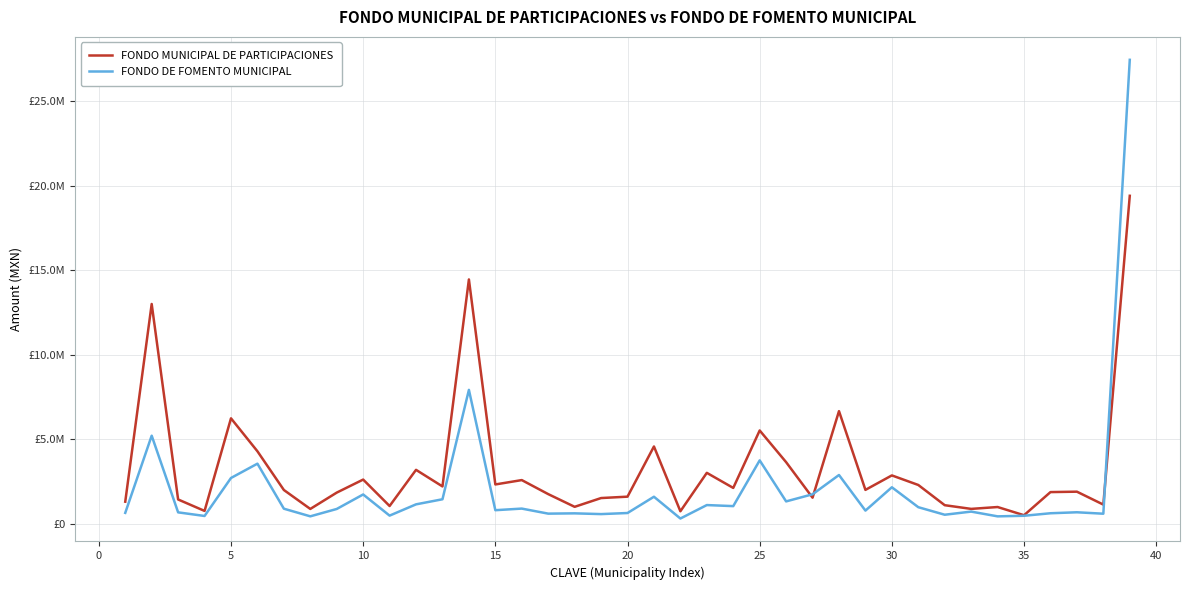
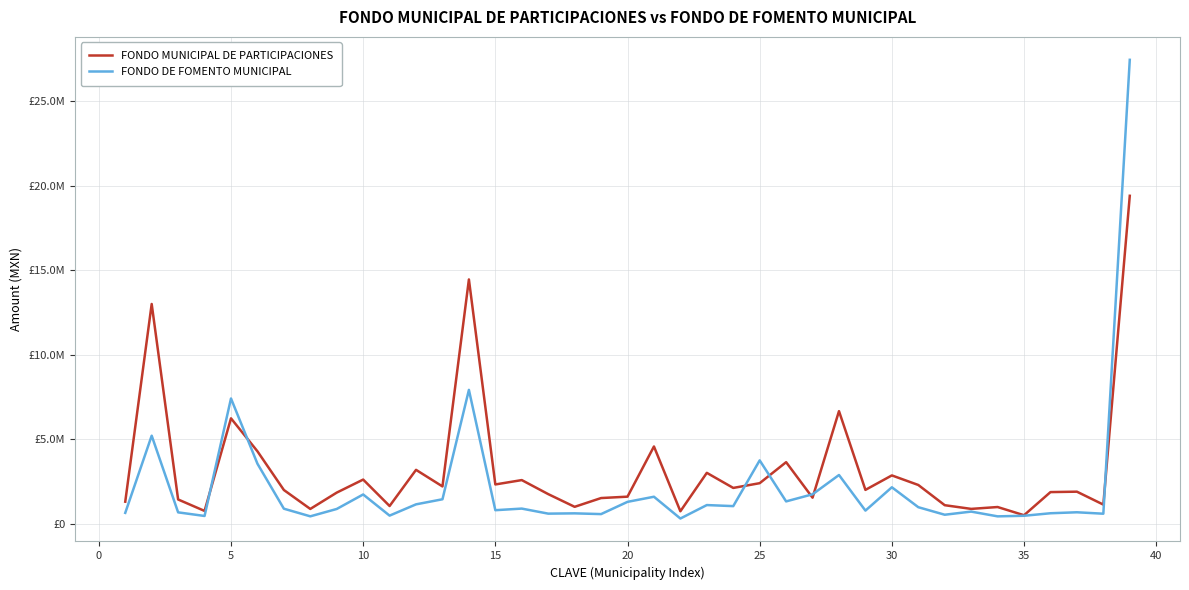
FONDO DE FOMENTO MUNICIPAL, 5: £2700000 -> £7400000
FONDO DE FOMENTO MUNICIPAL, 20: £600000 -> £1300000
FONDO MUNICIPAL DE PARTICIPACIONES, 25: £5500000 -> £2400000
